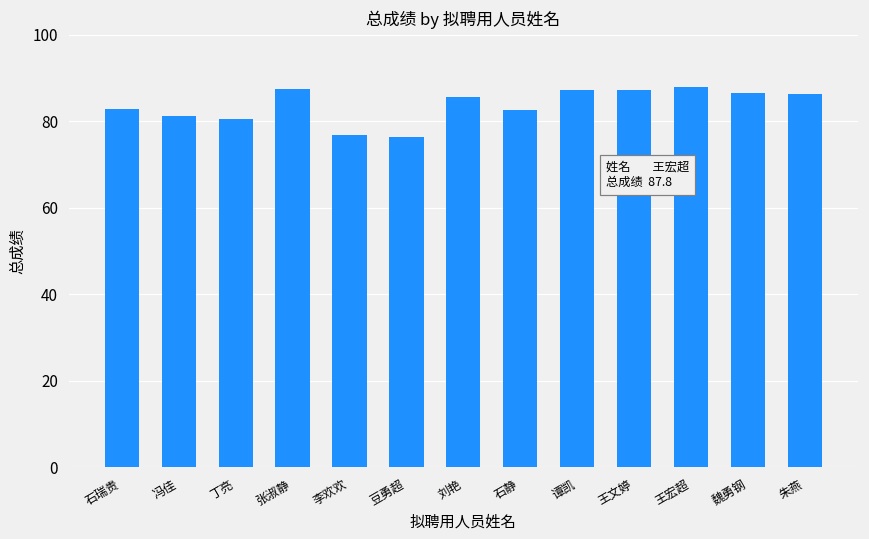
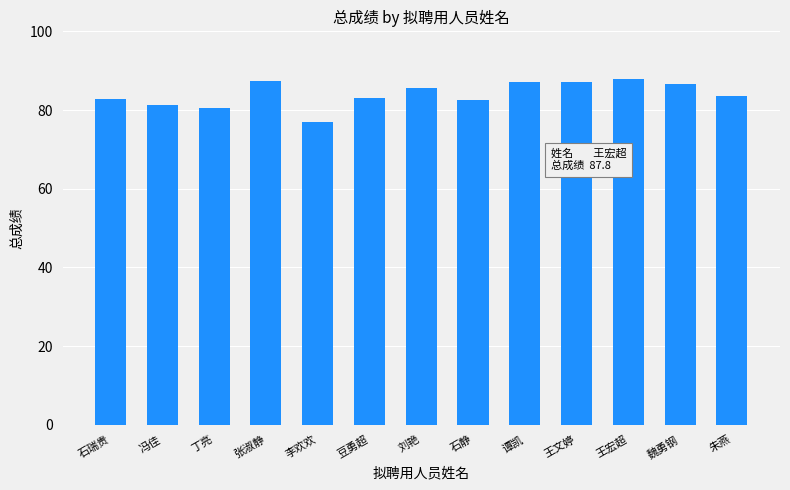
豆勇超: 76 -> 83
朱燕: 86 -> 84
